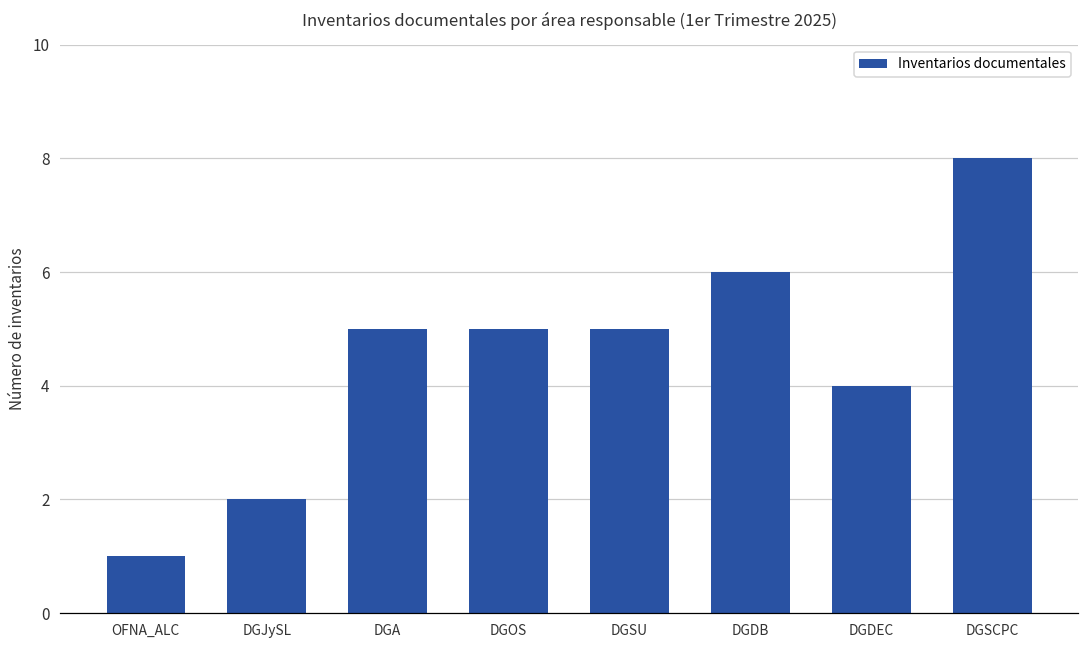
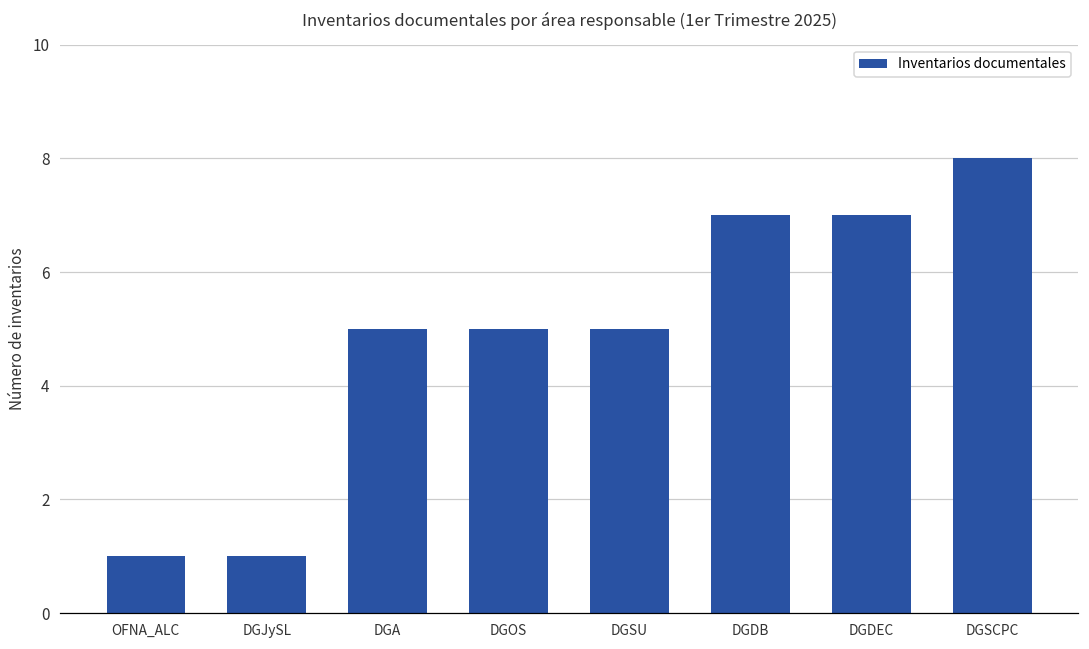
DGJySL: 2 -> 1
DGDB: 6 -> 7
DGDEC: 4 -> 7
